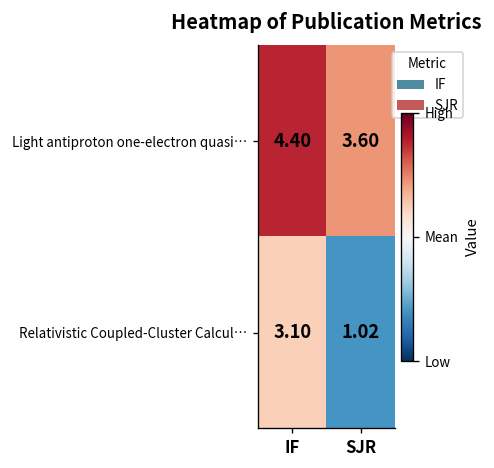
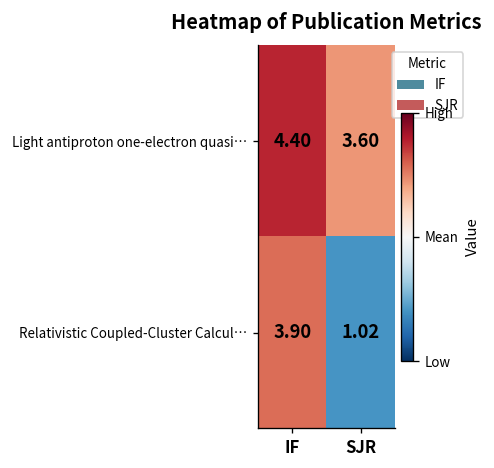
Relativistic Coupled-Cluster Calcul…, IF: 3.10 -> 3.90
